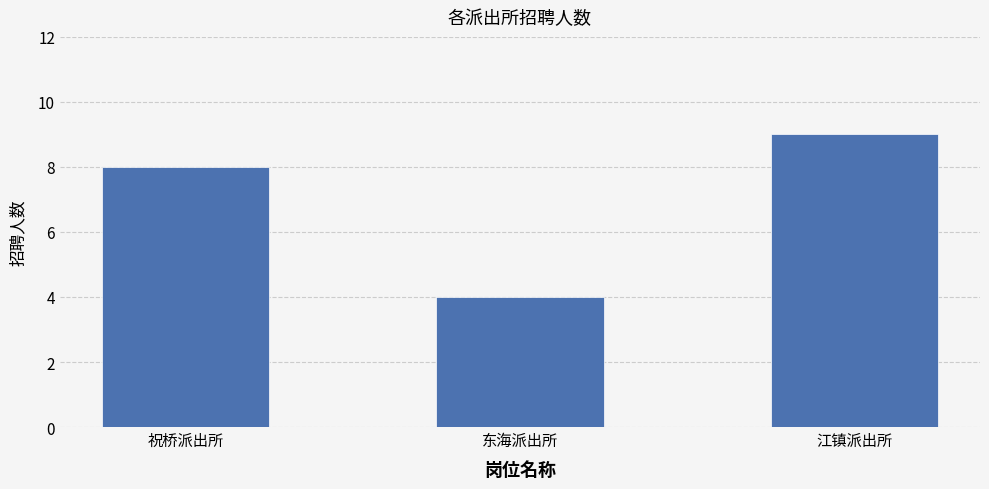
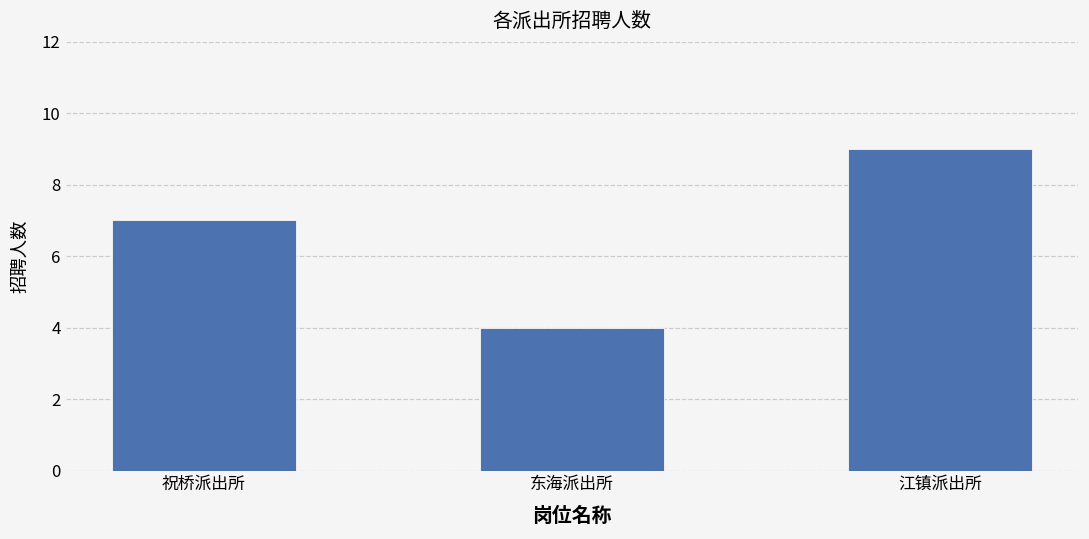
祝桥派出所: 8 -> 7
